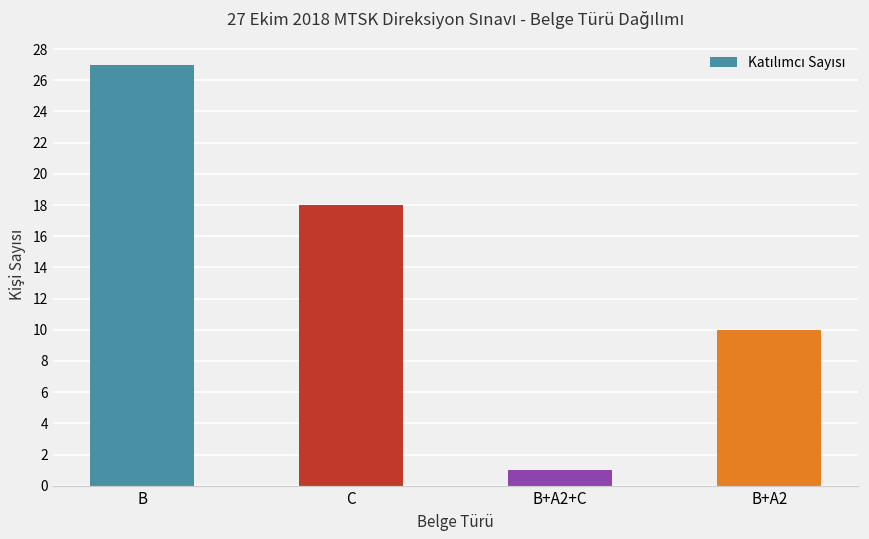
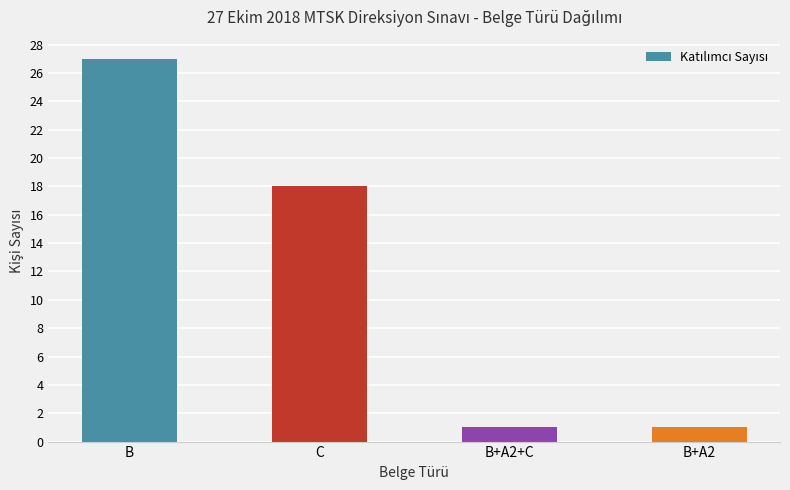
B+A2: 10 -> 1
